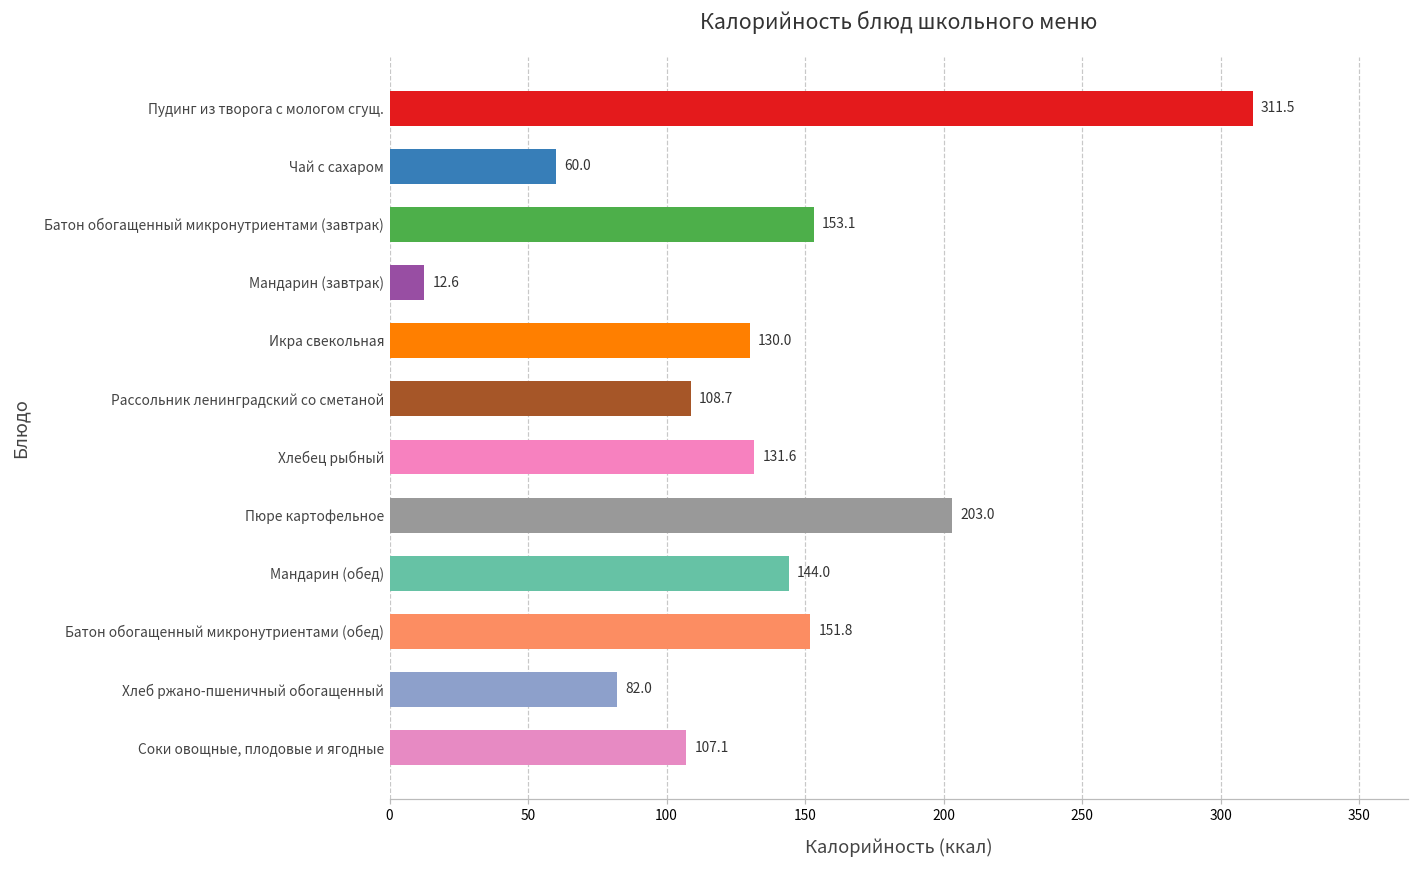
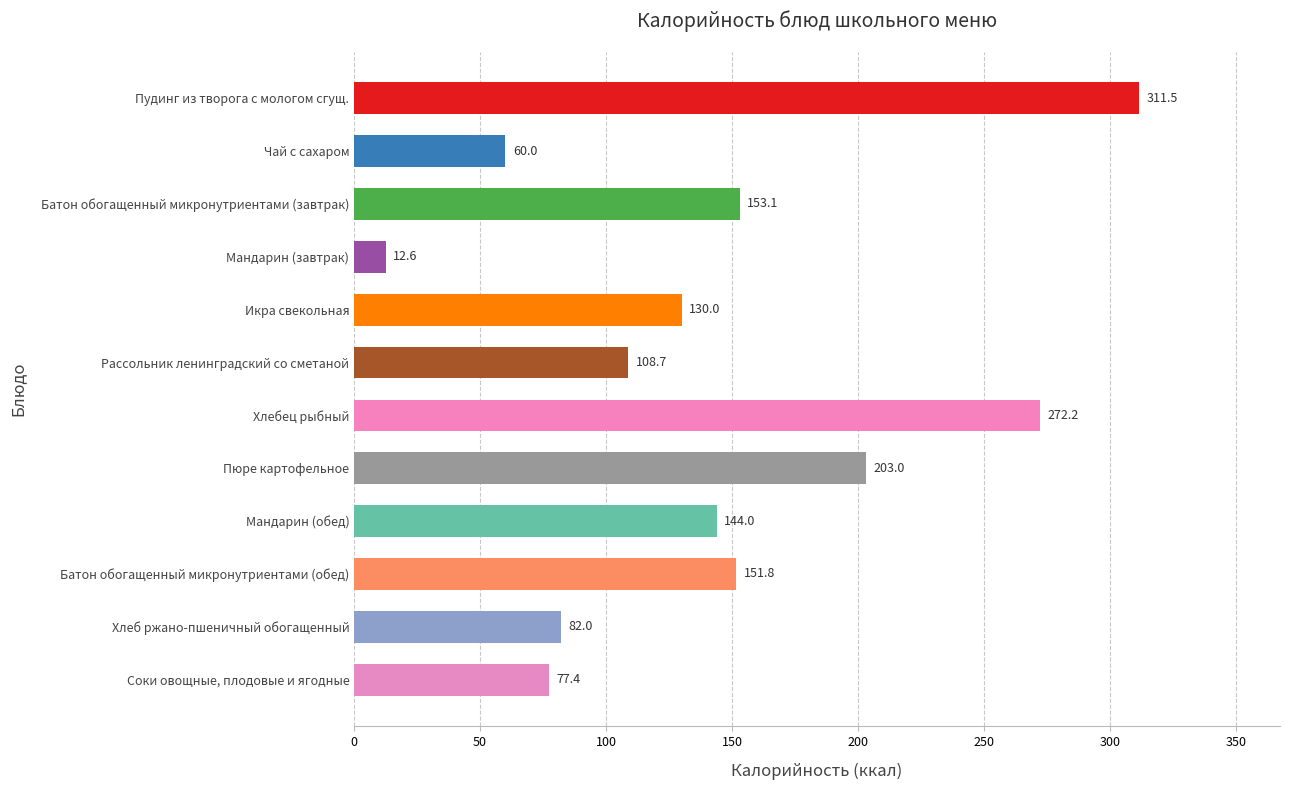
Хлебец рыбный: 131.6 -> 272.2
Соки овощные, плодовые и ягодные: 107.1 -> 77.4
